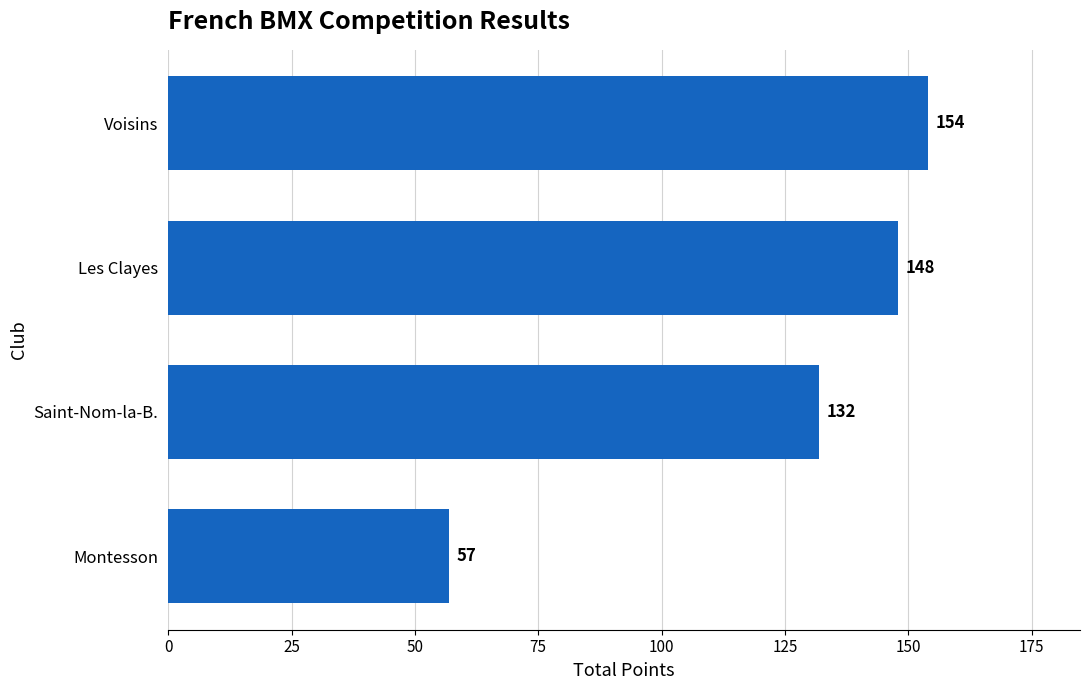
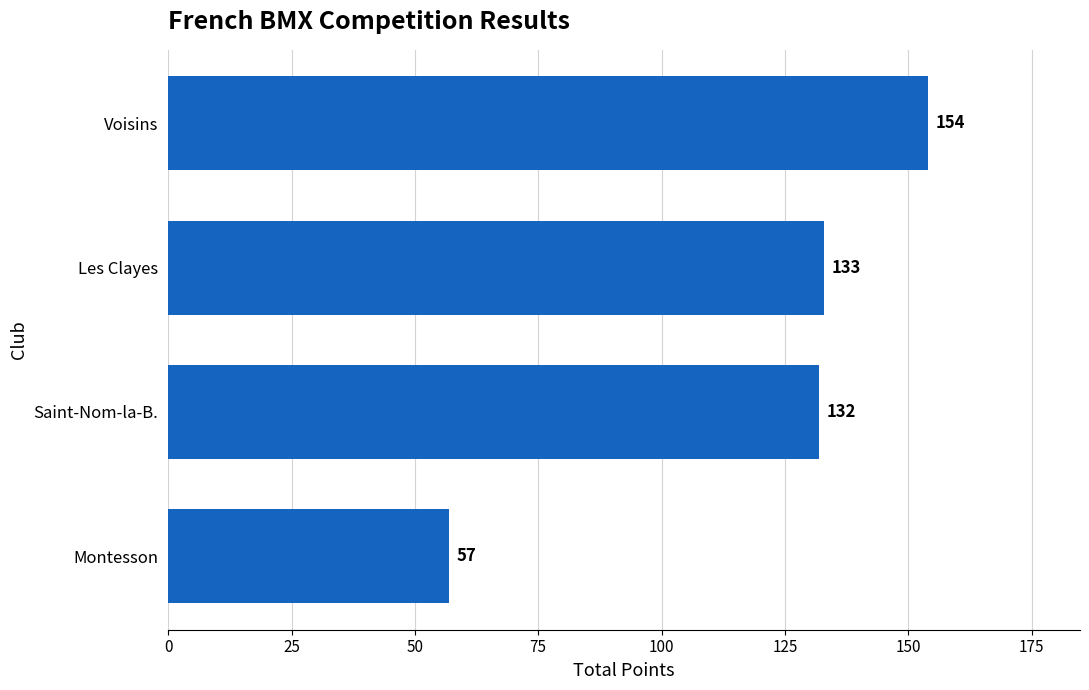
Les Clayes: 148 -> 133
